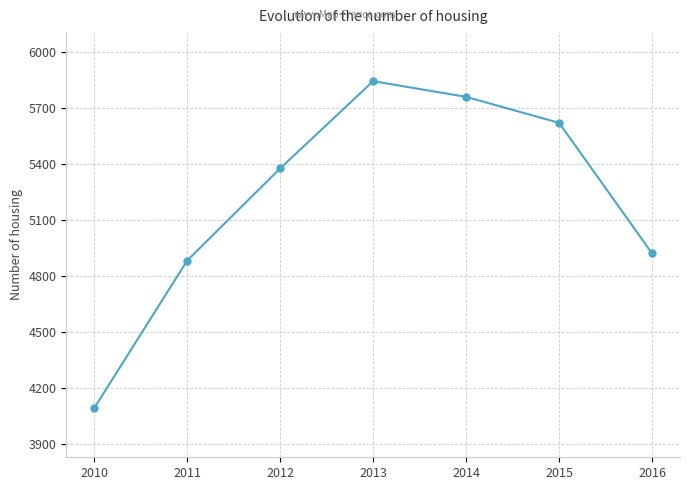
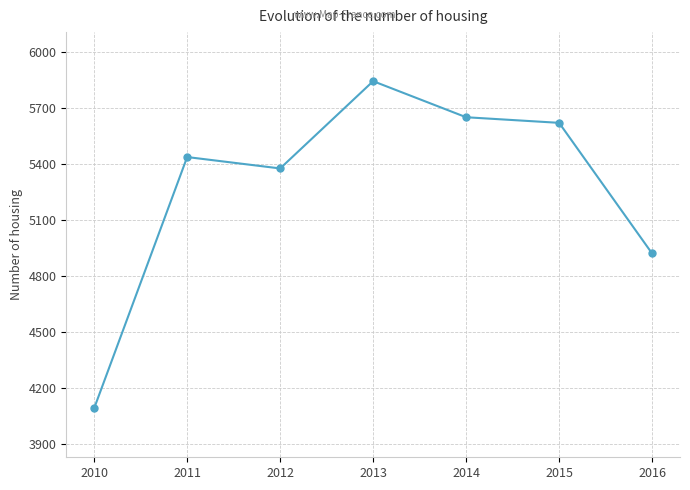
2011: 4880 -> 5440
2014: 5760 -> 5650
